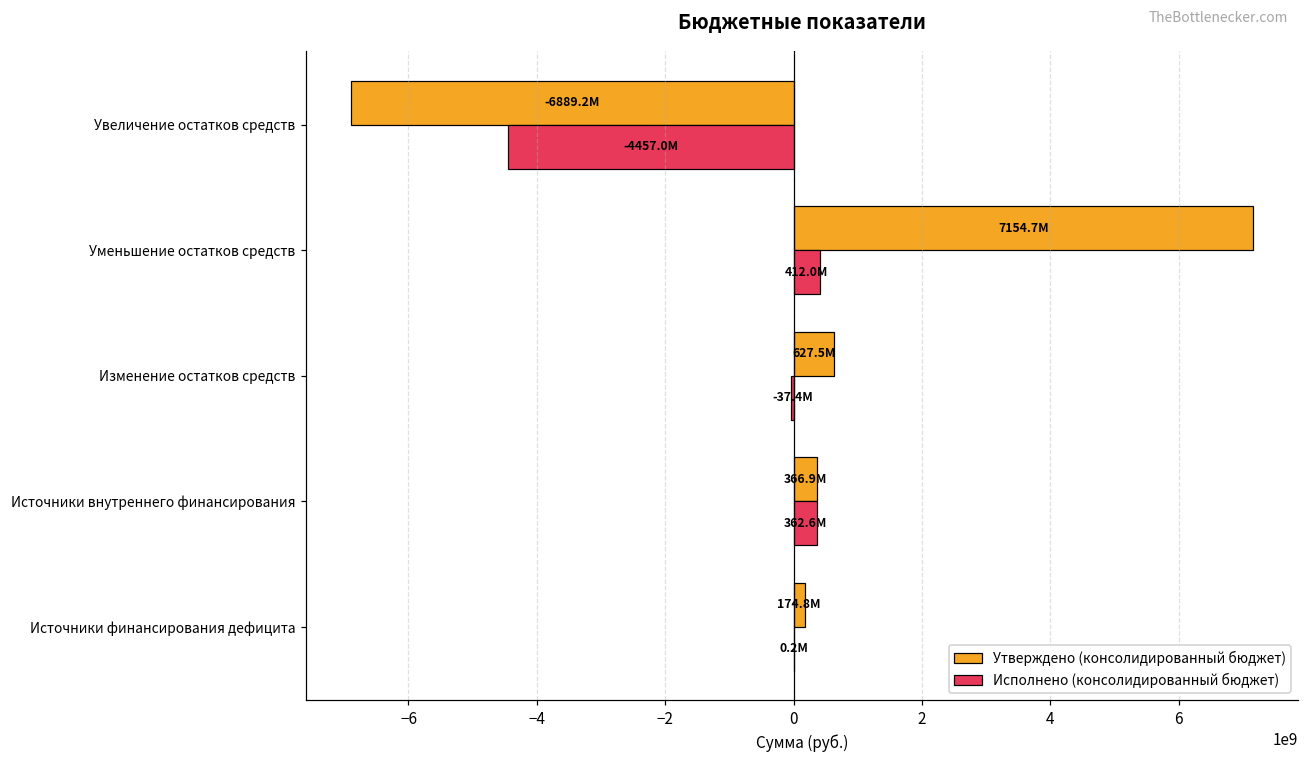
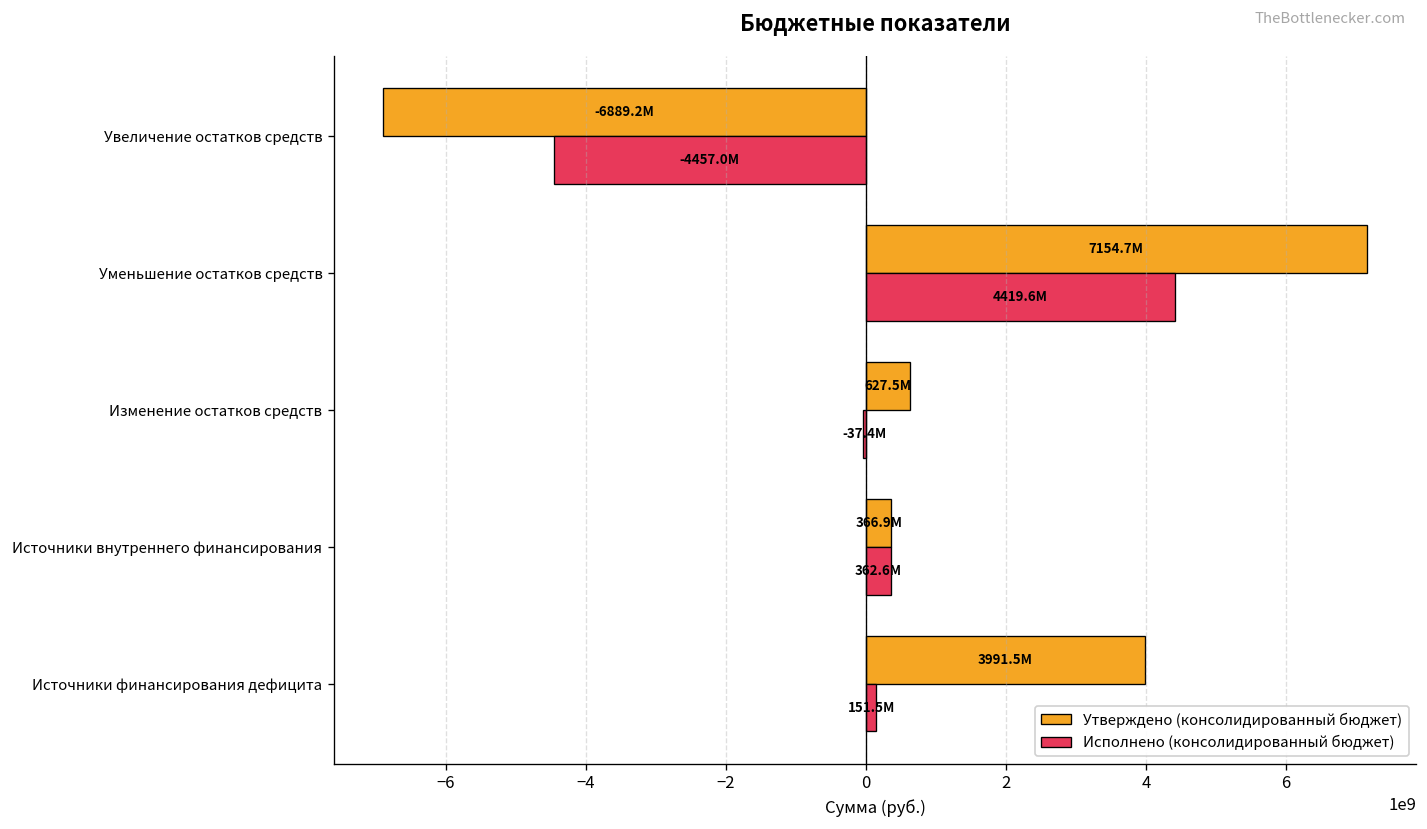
Исполнено (консолидированный бюджет), Уменьшение остатков средств: 412.0M -> 4419.6M
Утверждено (консолидированный бюджет), Источники финансирования дефицита: 174.8M -> 3991.5M
Исполнено (консолидированный бюджет), Источники финансирования дефицита: 0.2M -> 151.5M
